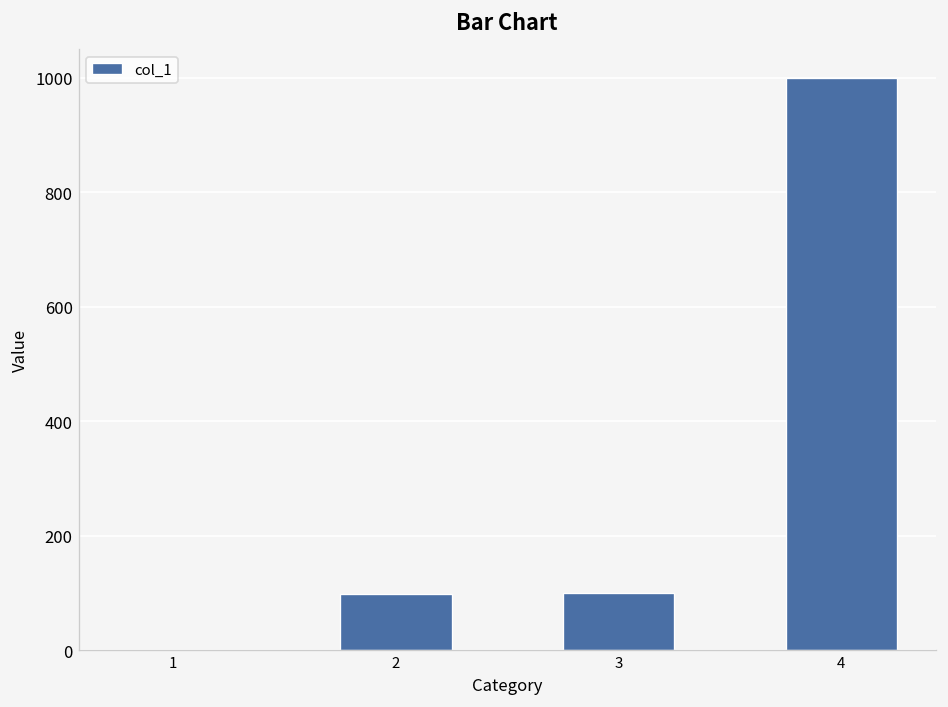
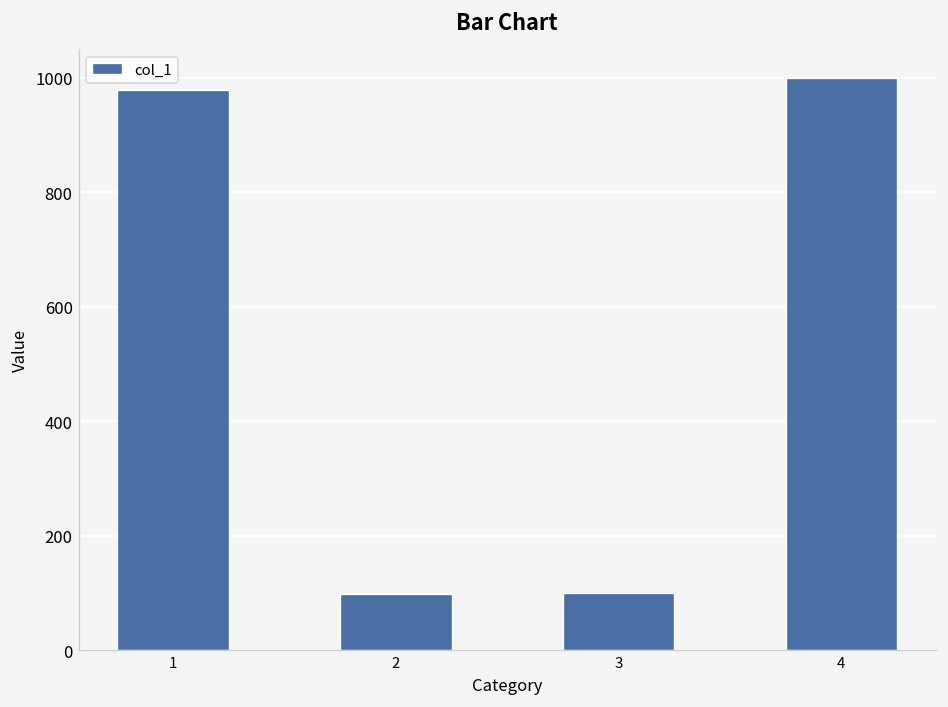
1: 0 -> 980
